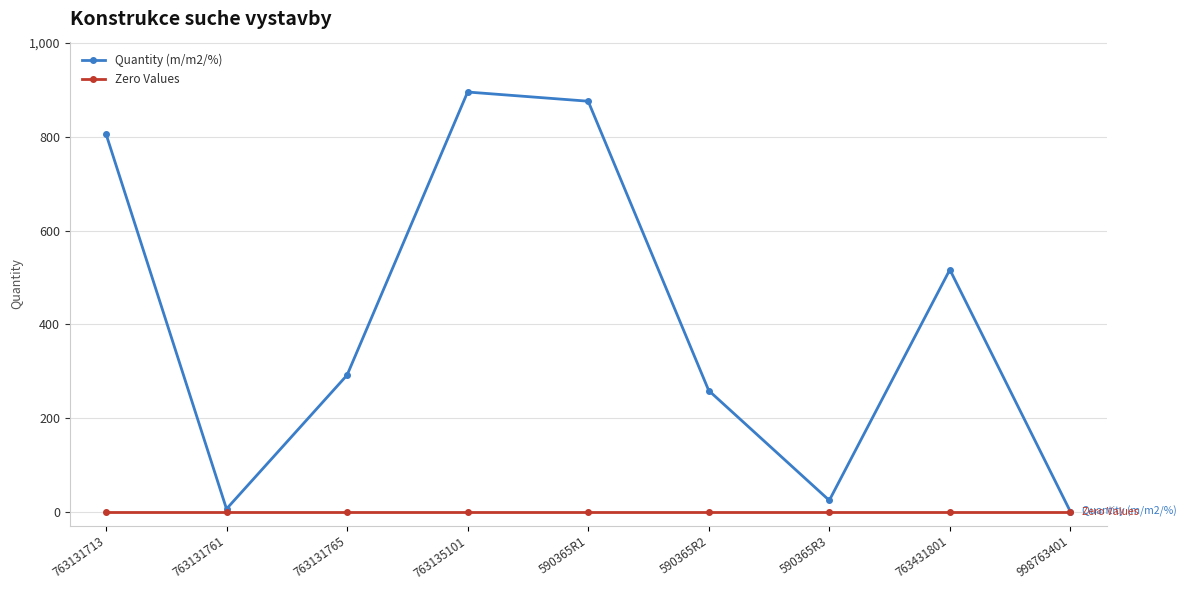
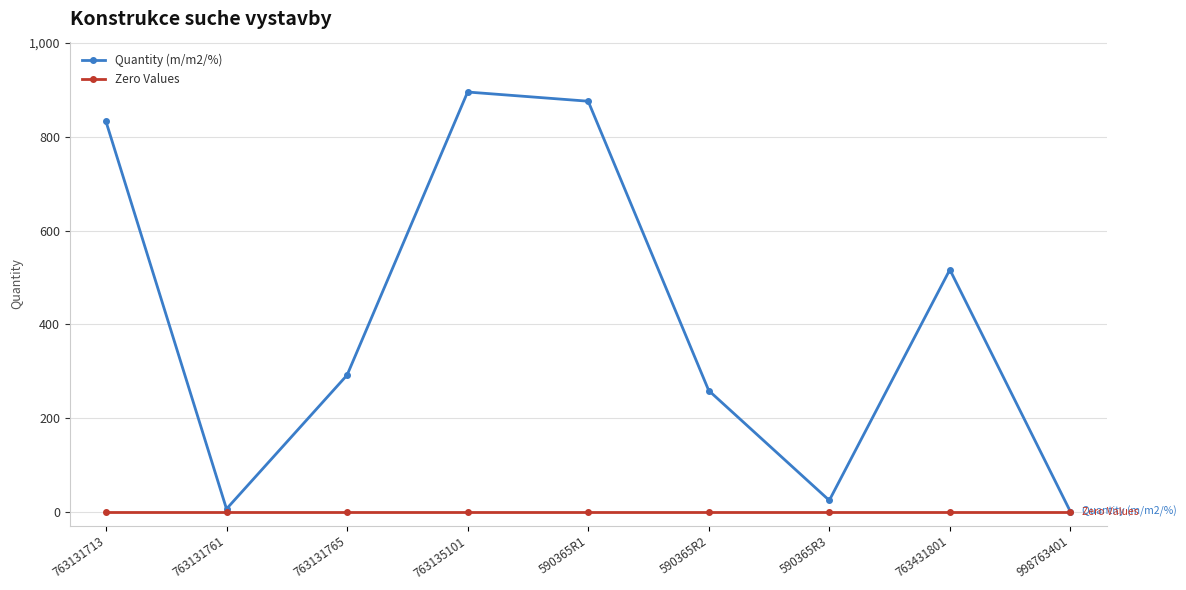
Quantity (m/m2/%), 763131713: 810 -> 830
